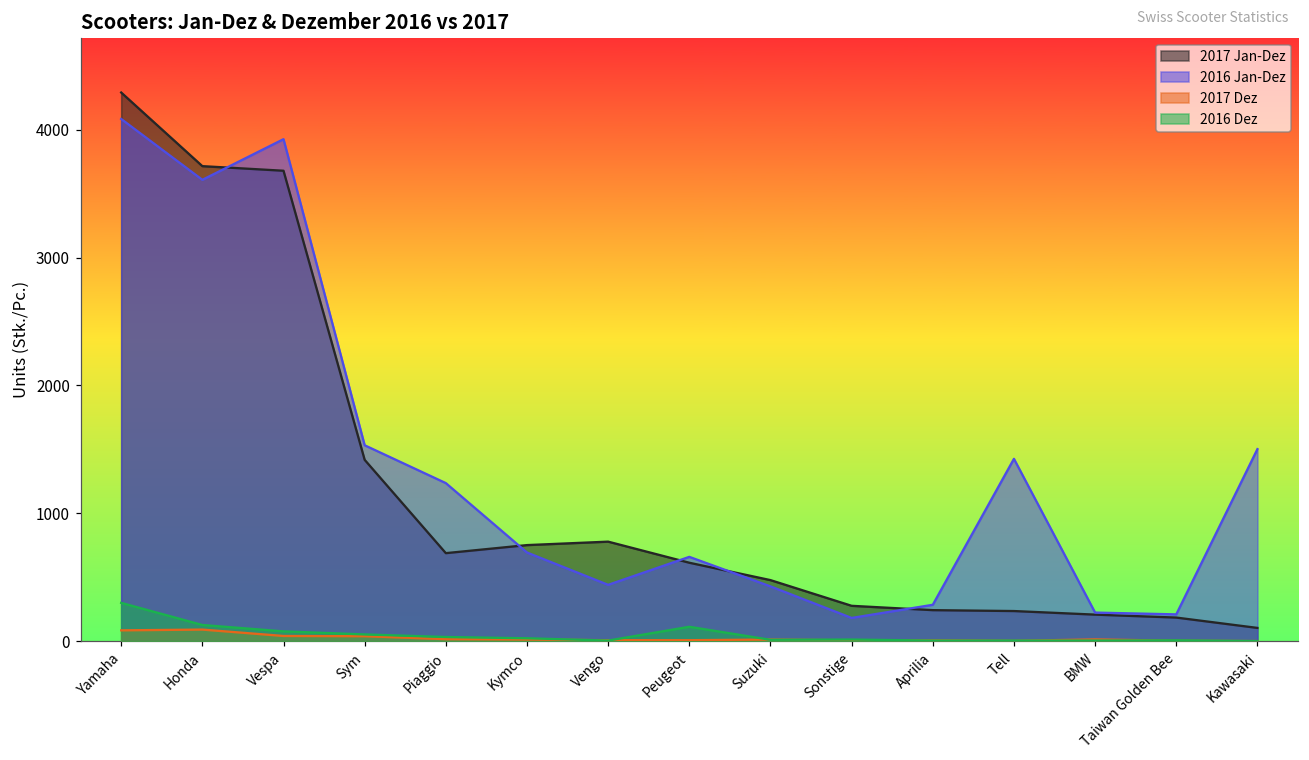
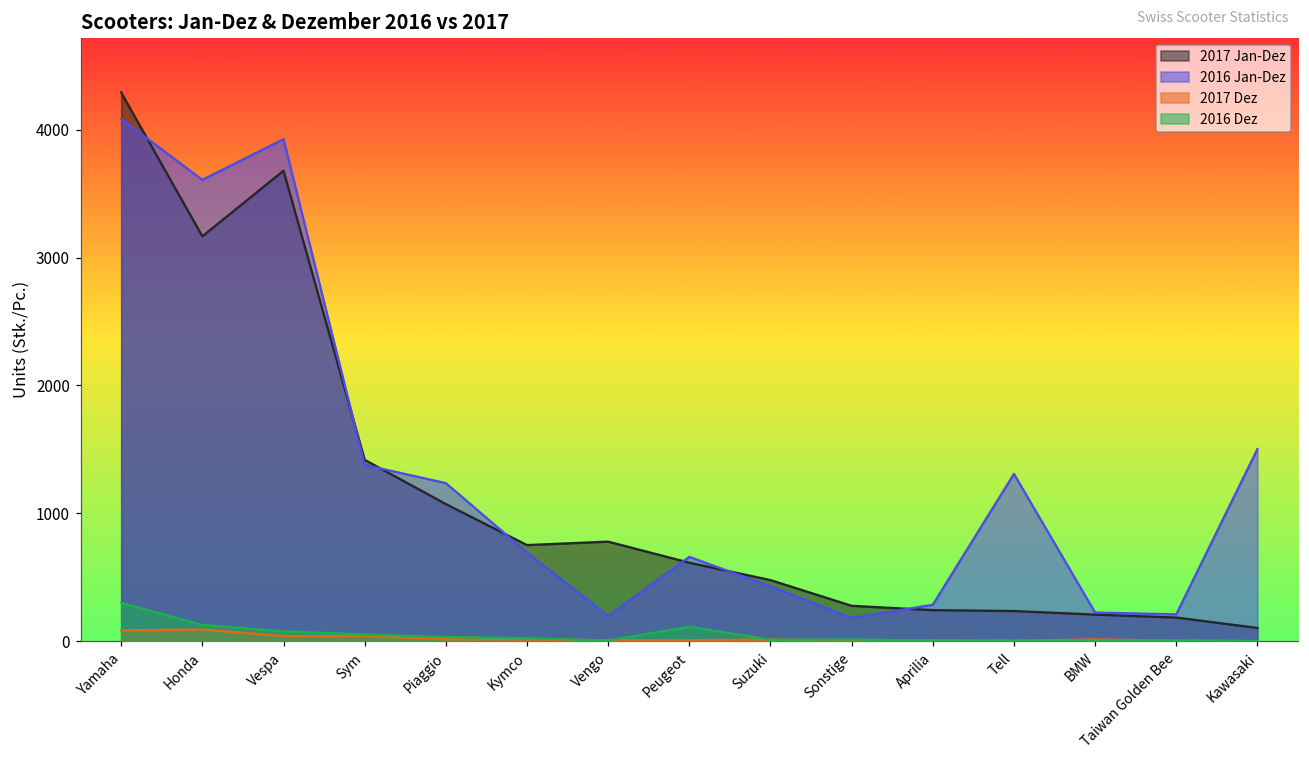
2017 Jan-Dez, Honda: 3720 -> 3170
2016 Jan-Dez, Sym: 1530 -> 1380
2017 Jan-Dez, Piaggio: 690 -> 1070
2016 Jan-Dez, Vengo: 440 -> 200
2016 Jan-Dez, Tell: 1430 -> 1310
